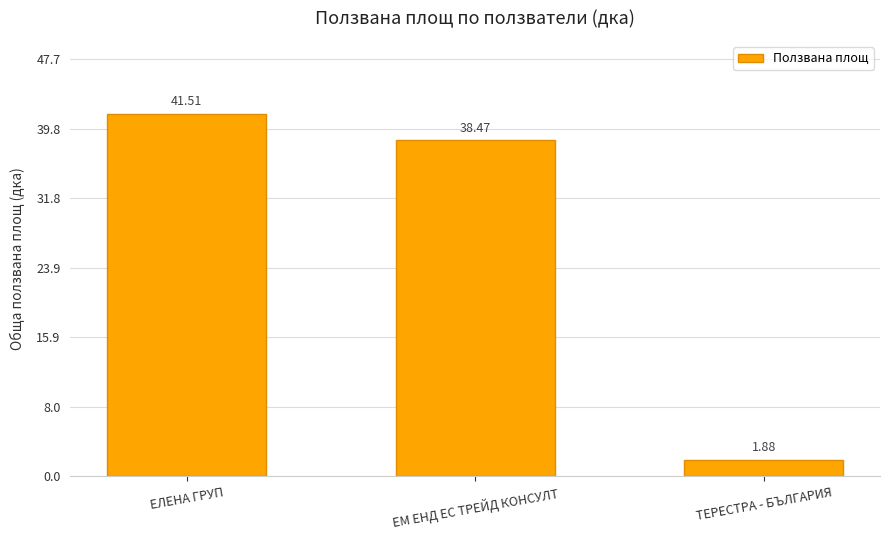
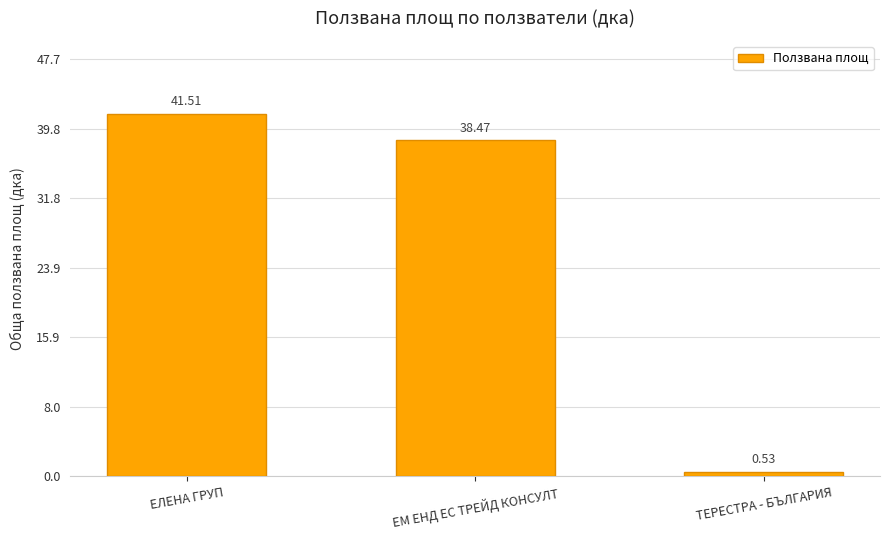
ТЕРЕСТРА - БЪЛГАРИЯ: 1.88 -> 0.53
